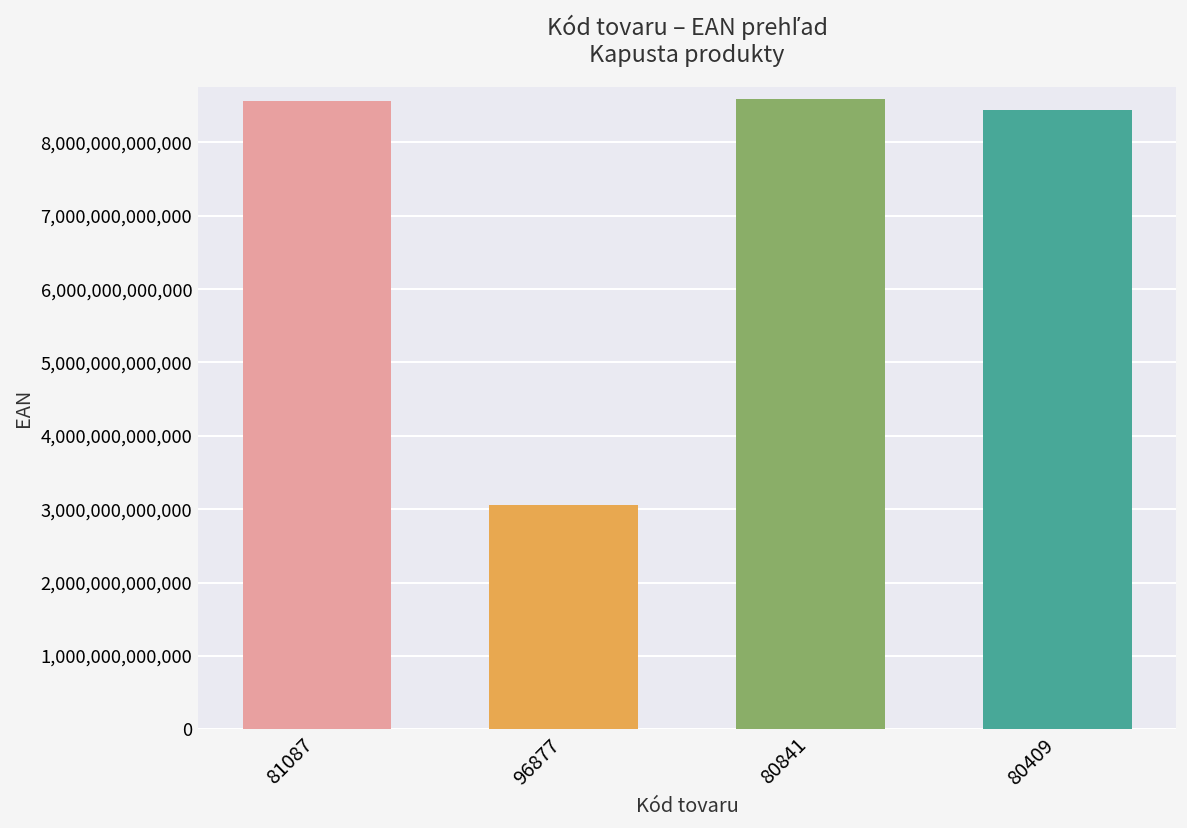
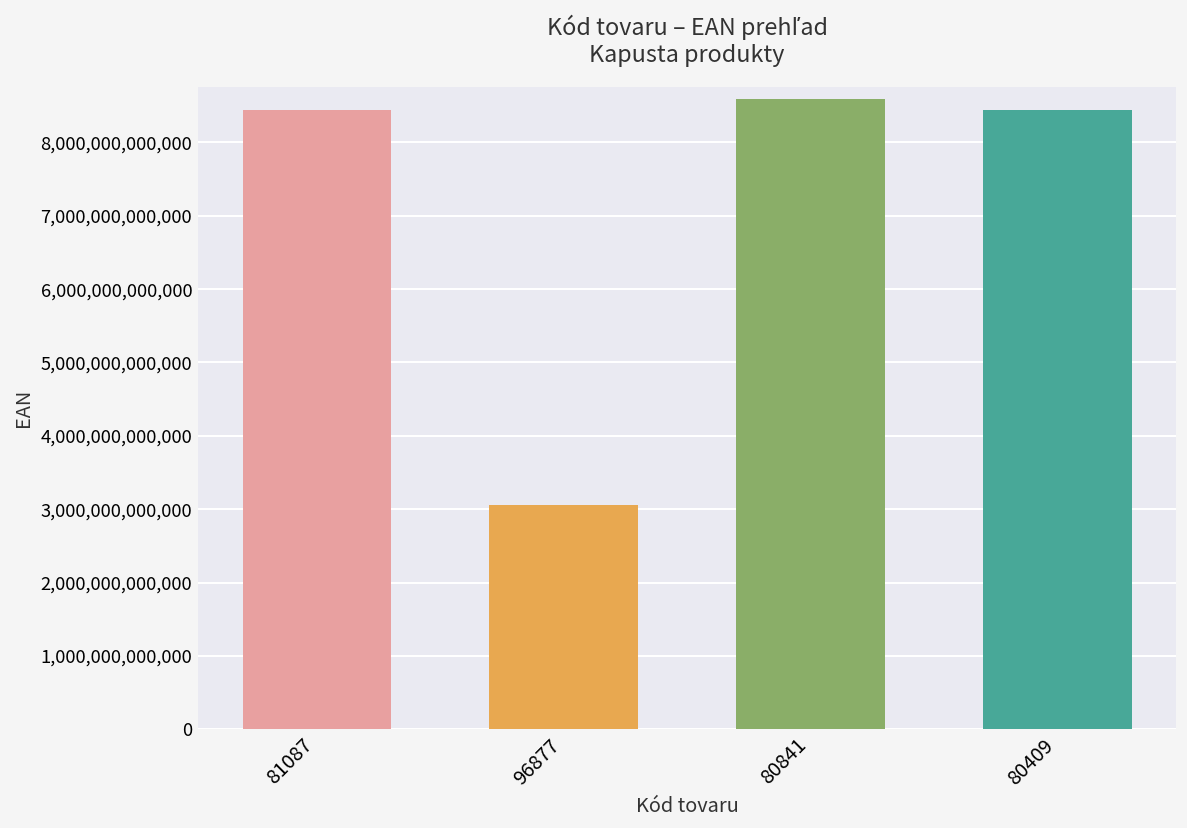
81087: 8,600,000,000,000 -> 8,400,000,000,000
